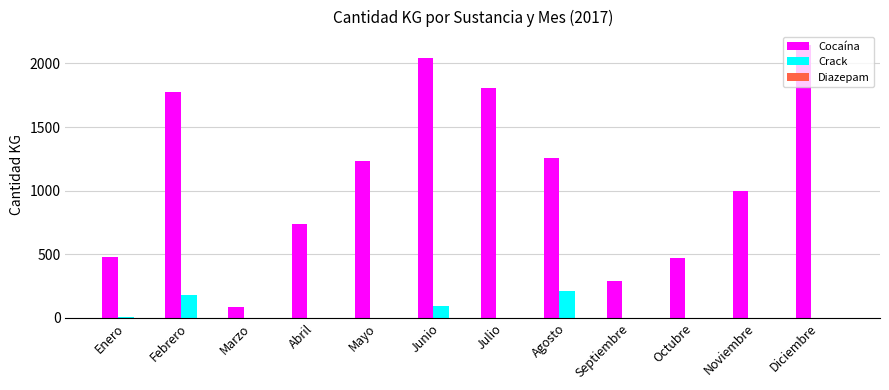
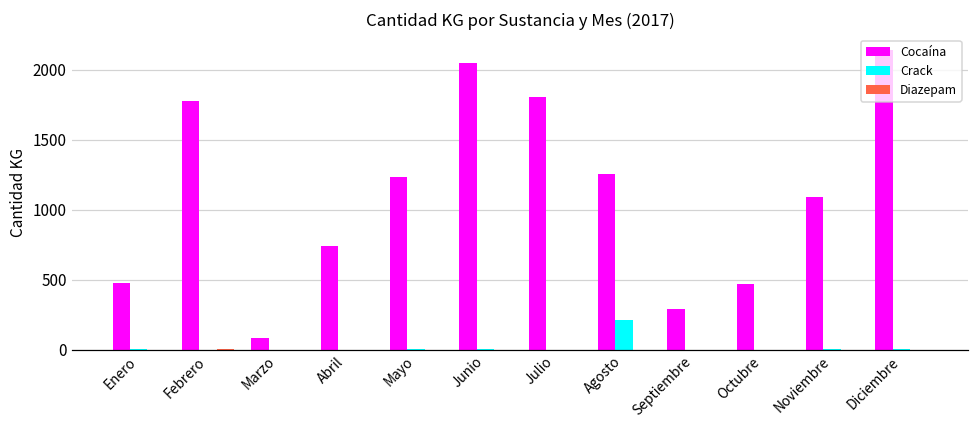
Crack, Febrero: 180 -> 0
Crack, Junio: 90 -> 0
Cocaína, Noviembre: 1000 -> 1090
